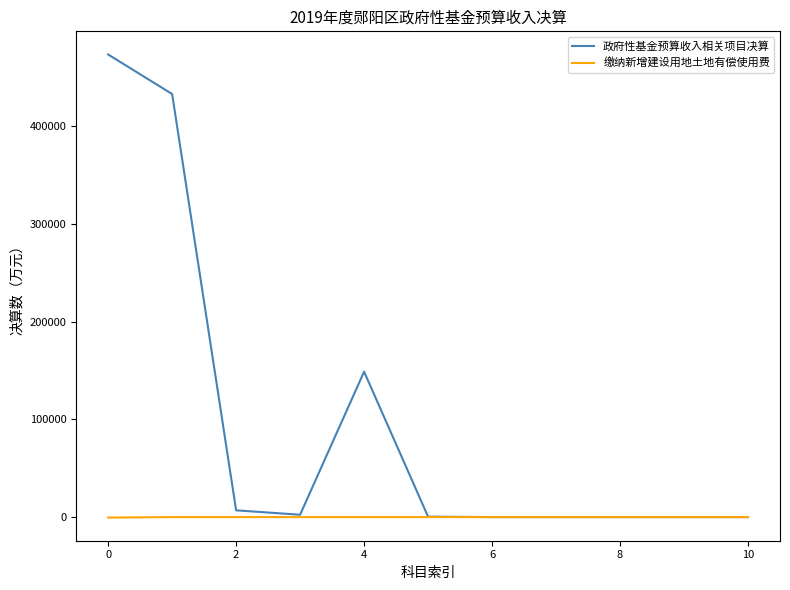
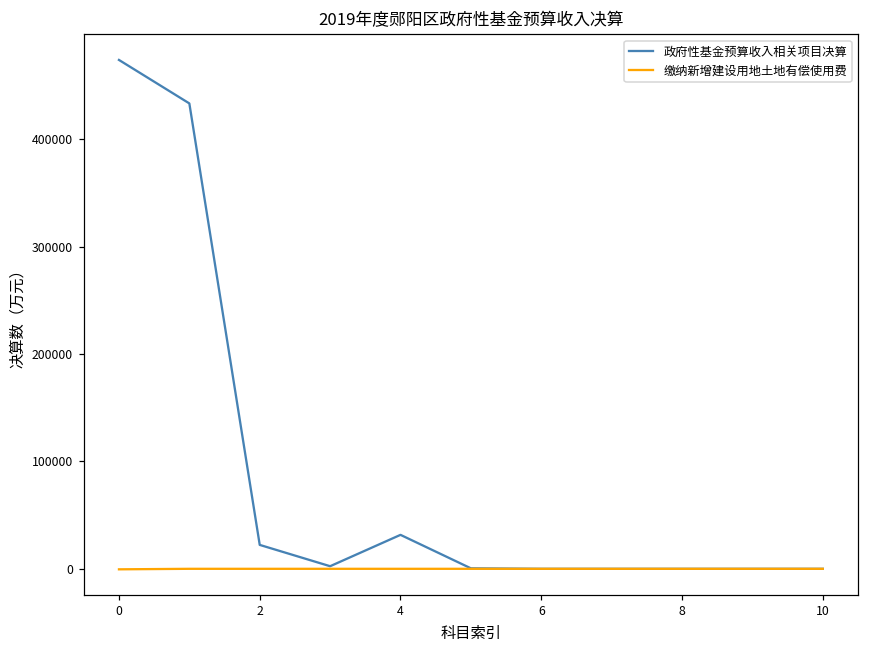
政府性基金预算收入相关项目决算, 2: 10000 -> 20000
政府性基金预算收入相关项目决算, 4: 150000 -> 30000
